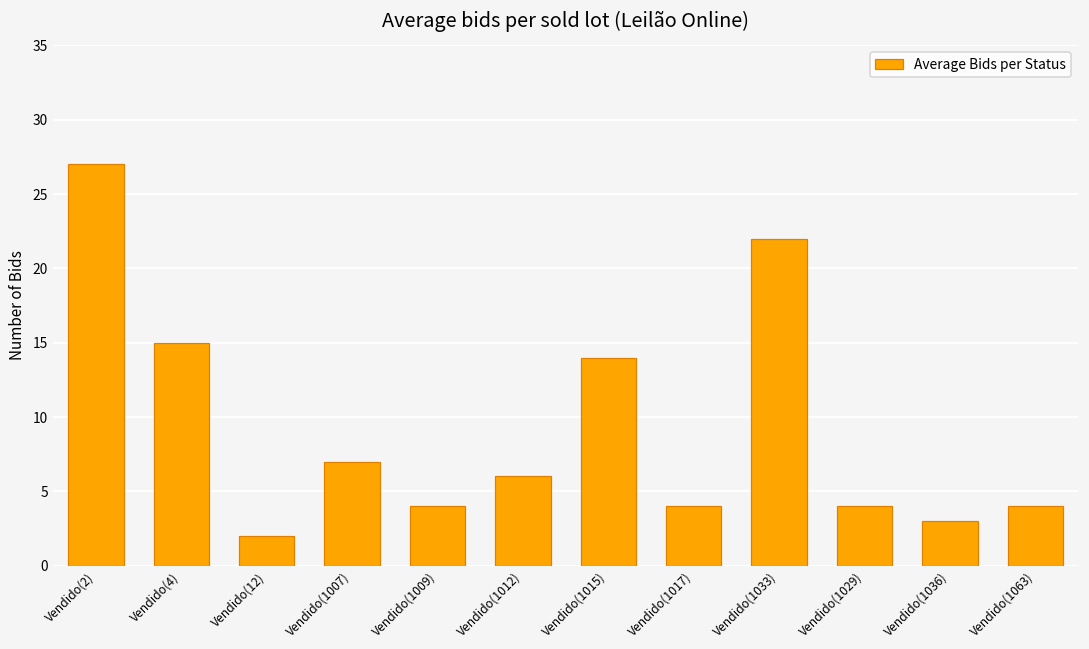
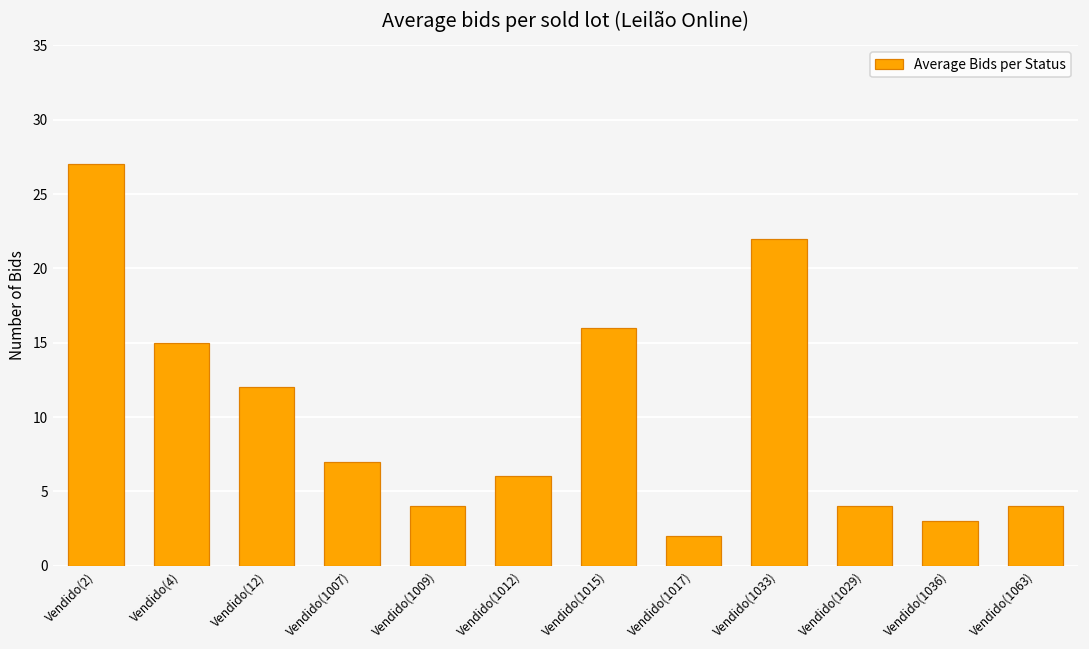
Vendido(12): 2 -> 12
Vendido(1015): 14 -> 16
Vendido(1017): 4 -> 2
